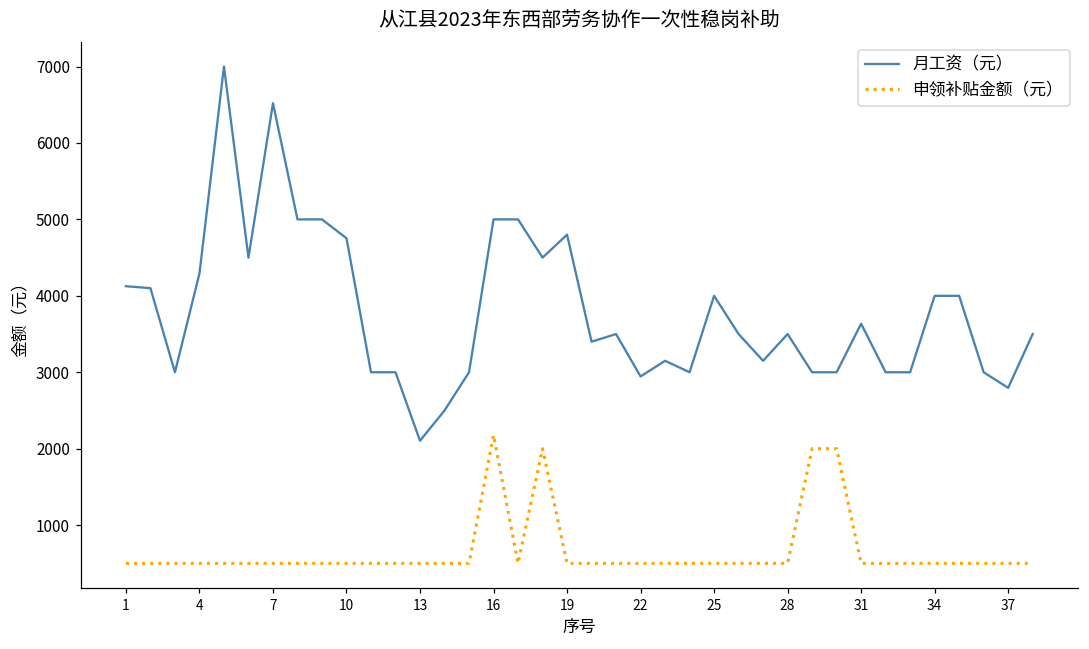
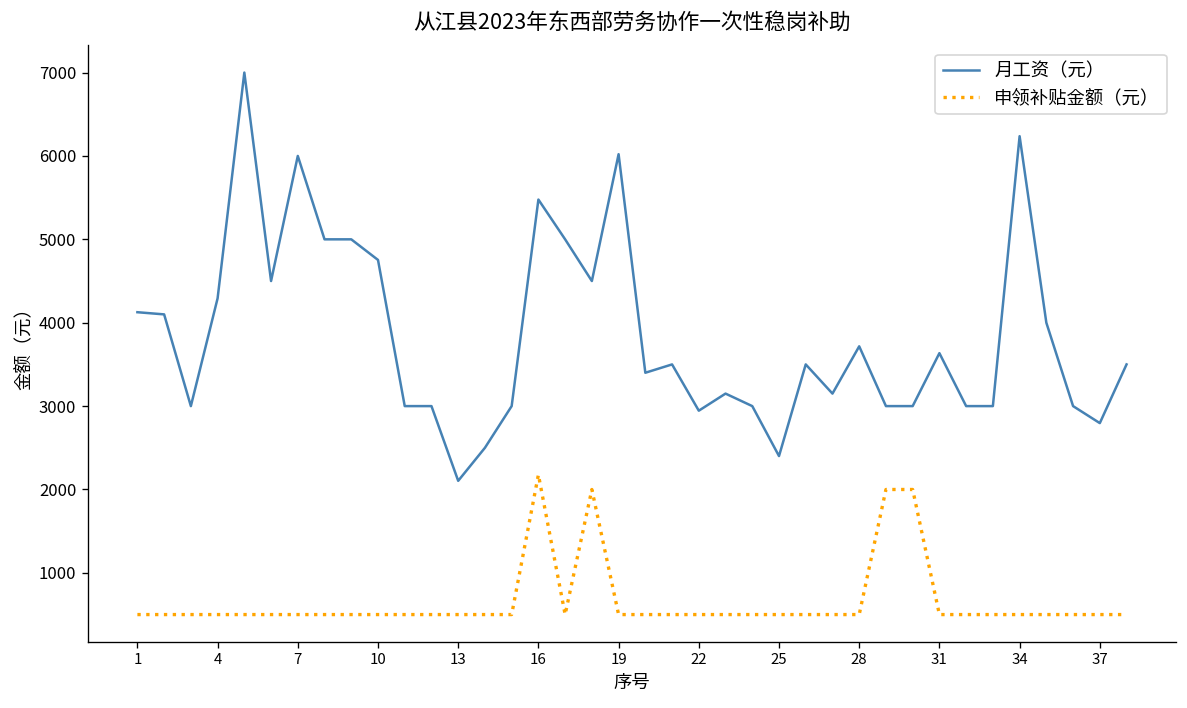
月工资（元）, 7: 6500 -> 6000
月工资（元）, 16: 5000 -> 5500
月工资（元）, 19: 4800 -> 6000
月工资（元）, 25: 4000 -> 2400
月工资（元）, 28: 3500 -> 3700
月工资（元）, 34: 4000 -> 6200
